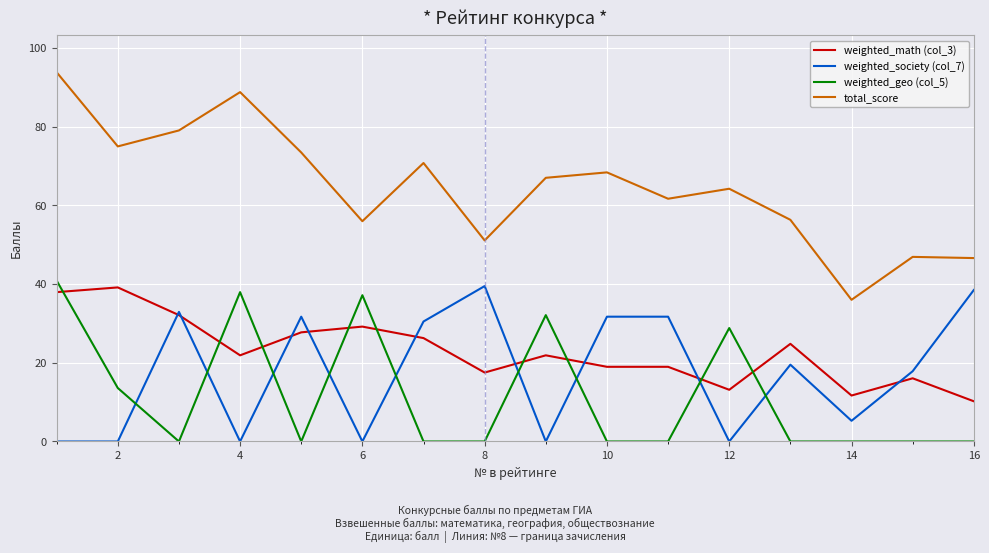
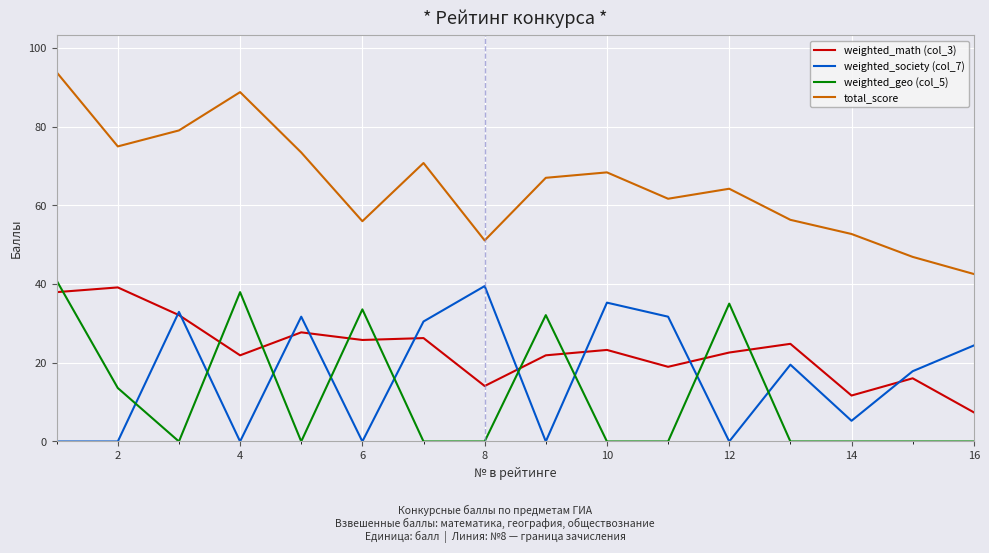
weighted_math (col_3), 6: 29 -> 26
weighted_geo (col_5), 6: 37 -> 34
weighted_math (col_3), 8: 18 -> 14
weighted_math (col_3), 10: 19 -> 23
weighted_society (col_7), 10: 32 -> 35
weighted_math (col_3), 12: 13 -> 23
weighted_geo (col_5), 12: 29 -> 35
total_score, 14: 36 -> 53
weighted_math (col_3), 16: 10 -> 7
weighted_society (col_7), 16: 39 -> 24
total_score, 16: 47 -> 43
